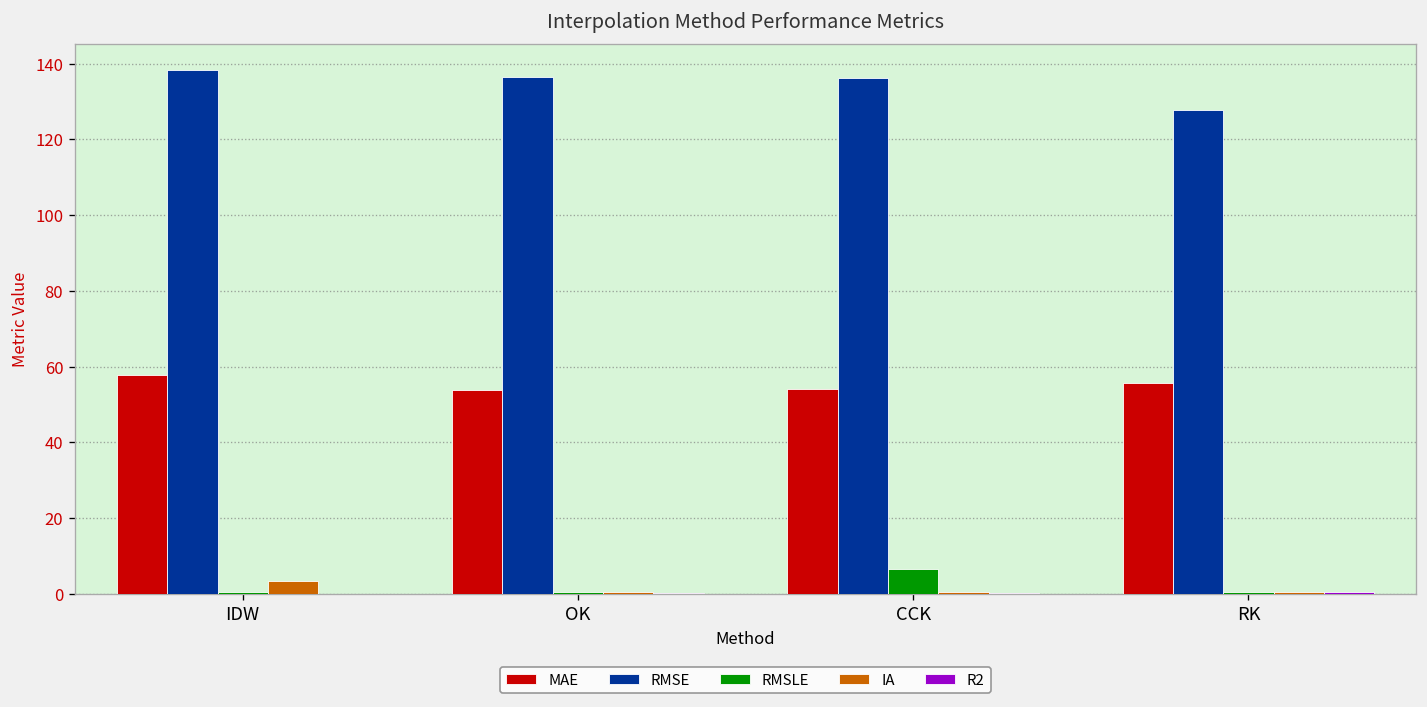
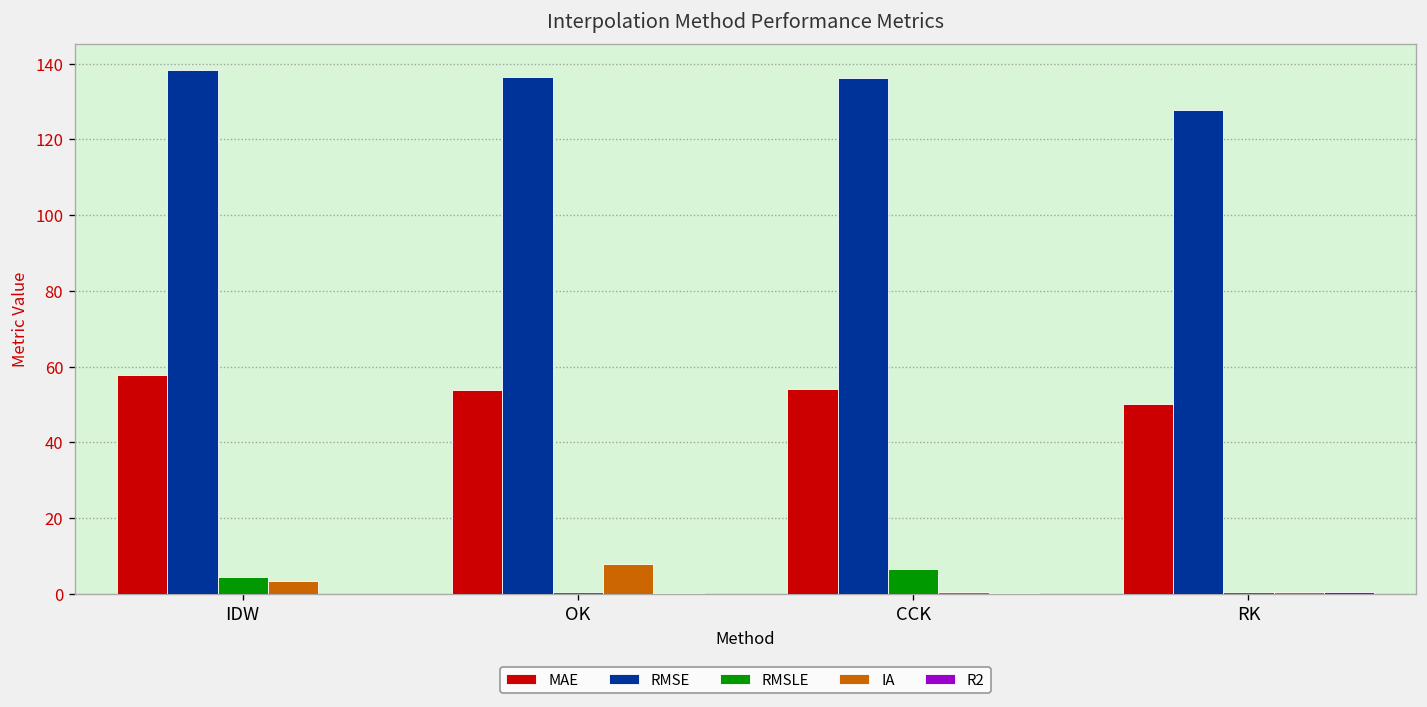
RMSLE, IDW: 1 -> 4
IA, OK: 0 -> 8
MAE, RK: 56 -> 50
